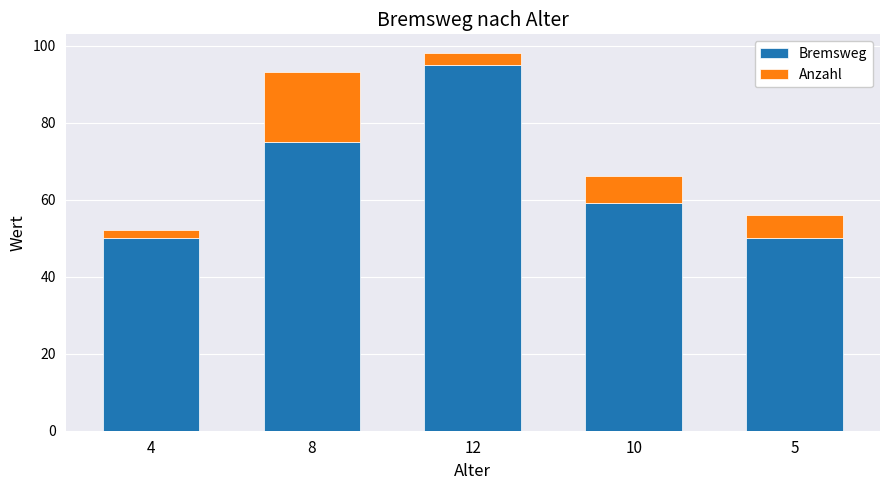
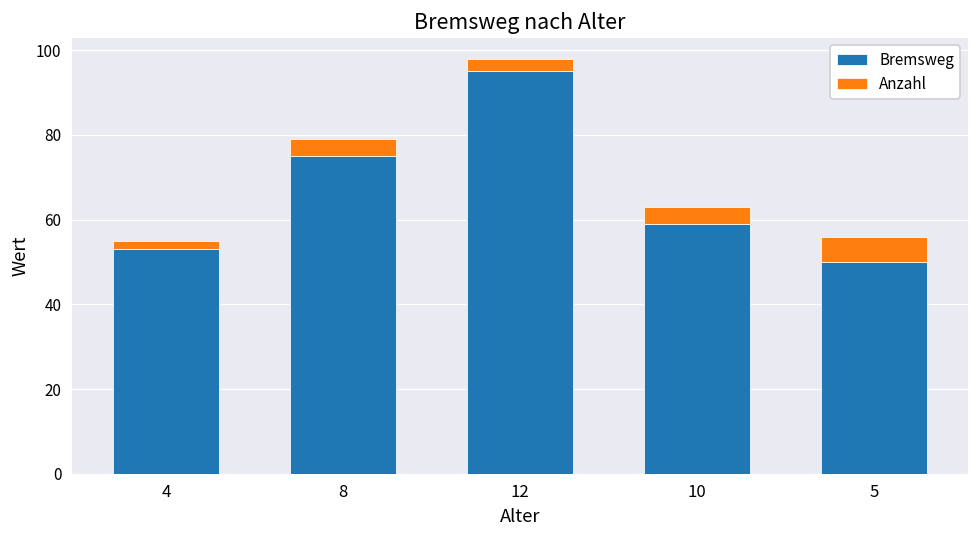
Bremsweg, 4: 50 -> 53
Anzahl, 8: 18 -> 4
Anzahl, 10: 7 -> 4
